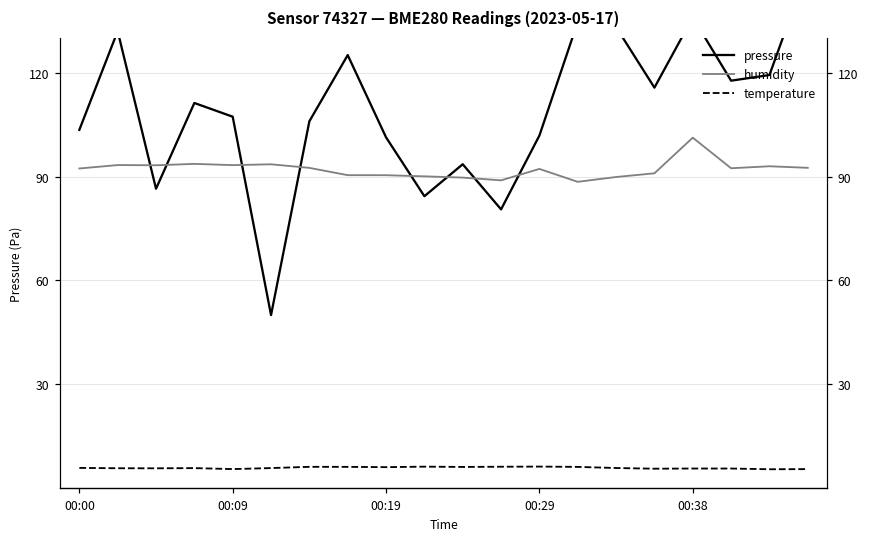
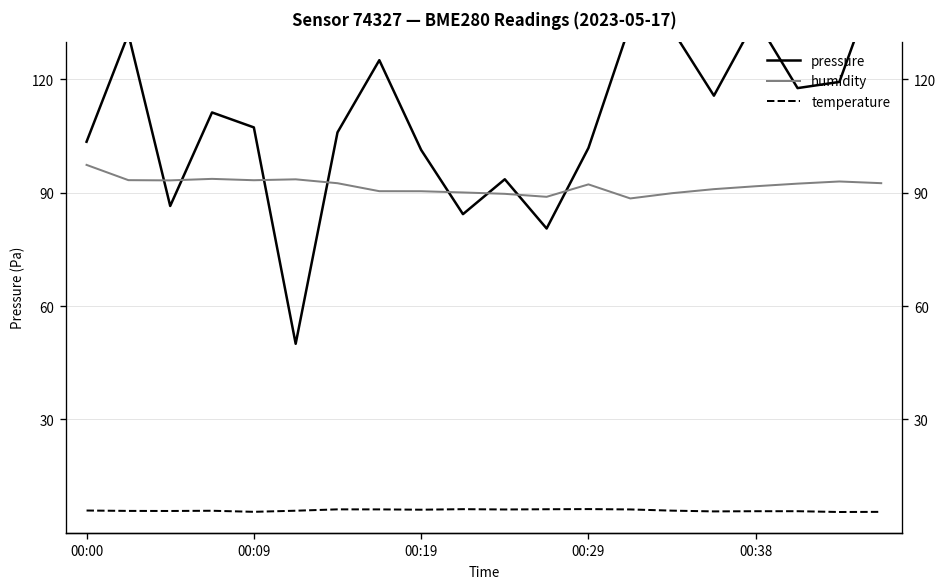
humidity, 00:00: 92 -> 97
humidity, 00:38: 101 -> 92
